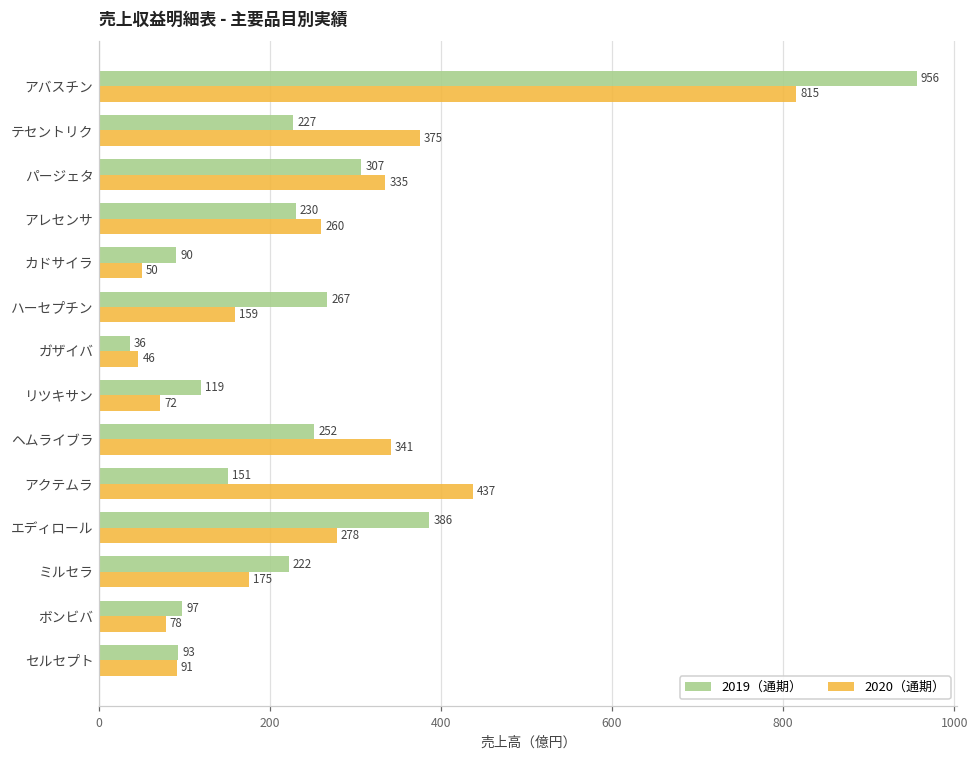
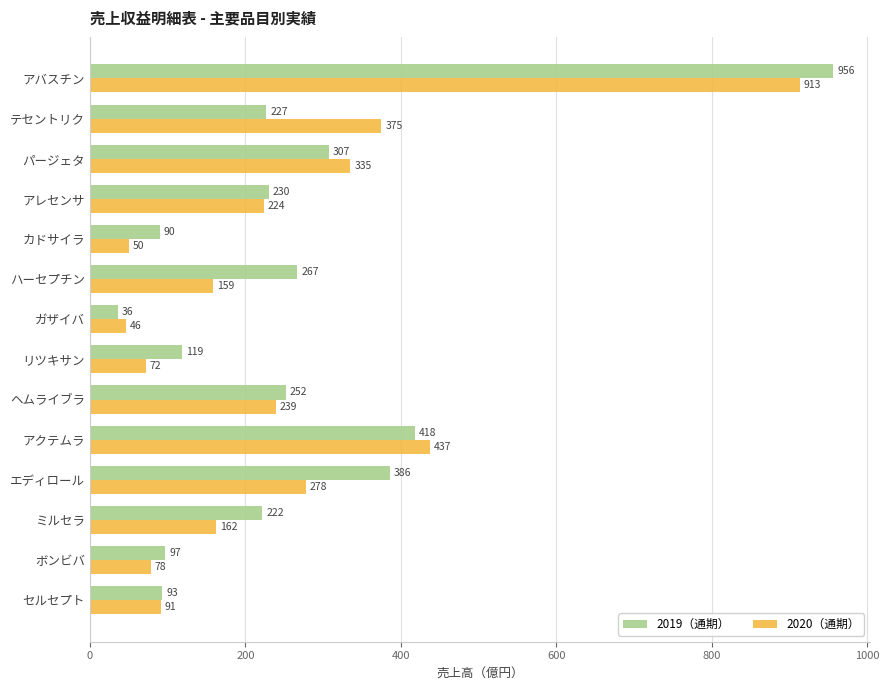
2020（通期）, アバスチン: 815 -> 913
2020（通期）, アレセンサ: 260 -> 224
2020（通期）, ヘムライブラ: 341 -> 239
2019（通期）, アクテムラ: 151 -> 418
2020（通期）, ミルセラ: 175 -> 162
